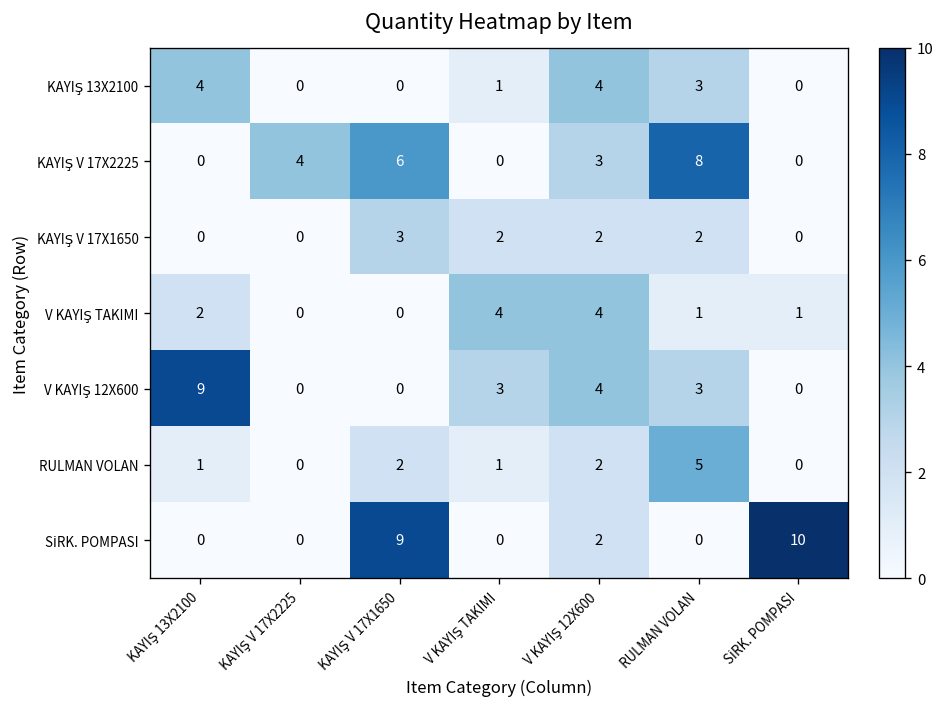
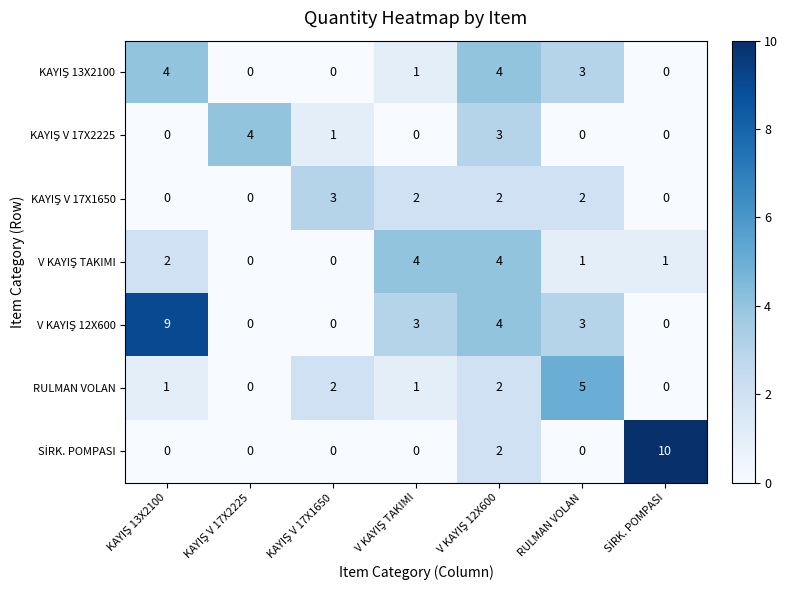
KAYIŞ V 17X2225, KAYIŞ V 17X1650: 6 -> 1
KAYIŞ V 17X2225, RULMAN VOLAN: 8 -> 0
SİRK. POMPASI, KAYIŞ V 17X1650: 9 -> 0
